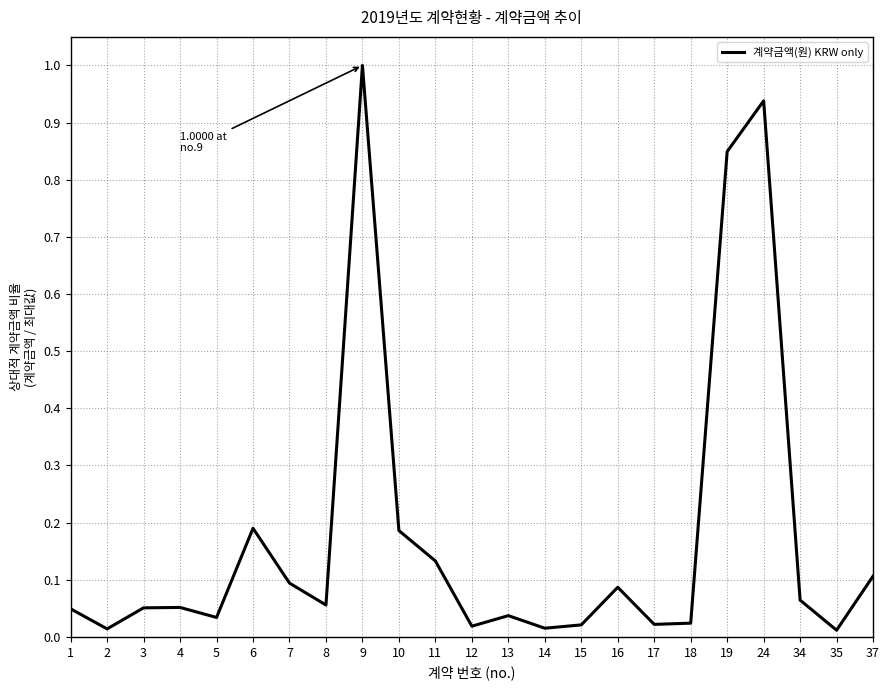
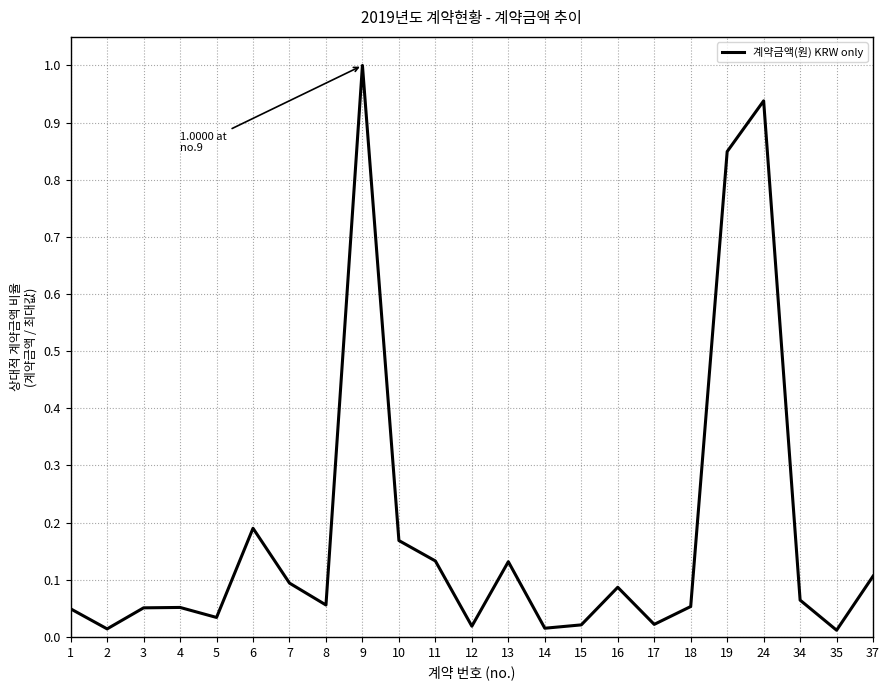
10: 0.19 -> 0.17
13: 0.04 -> 0.13
18: 0.02 -> 0.05
